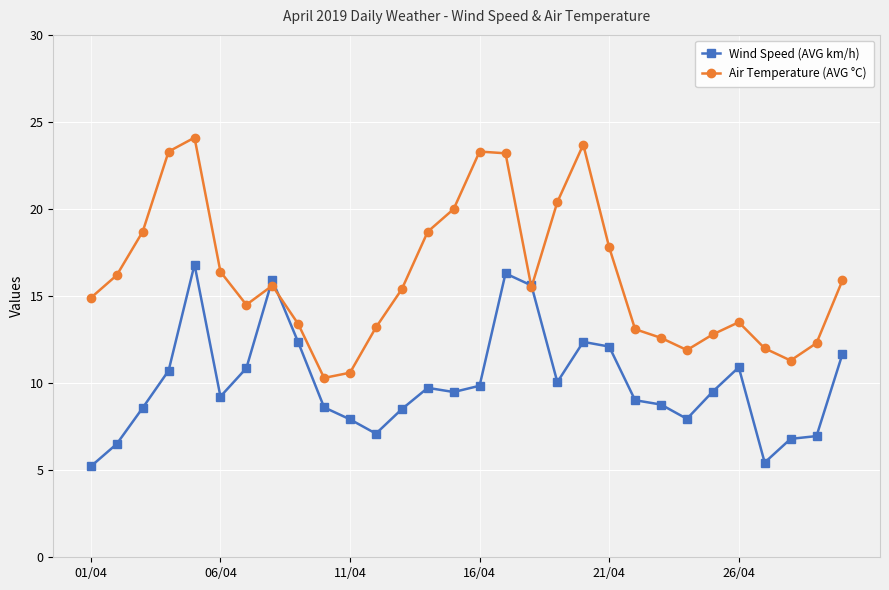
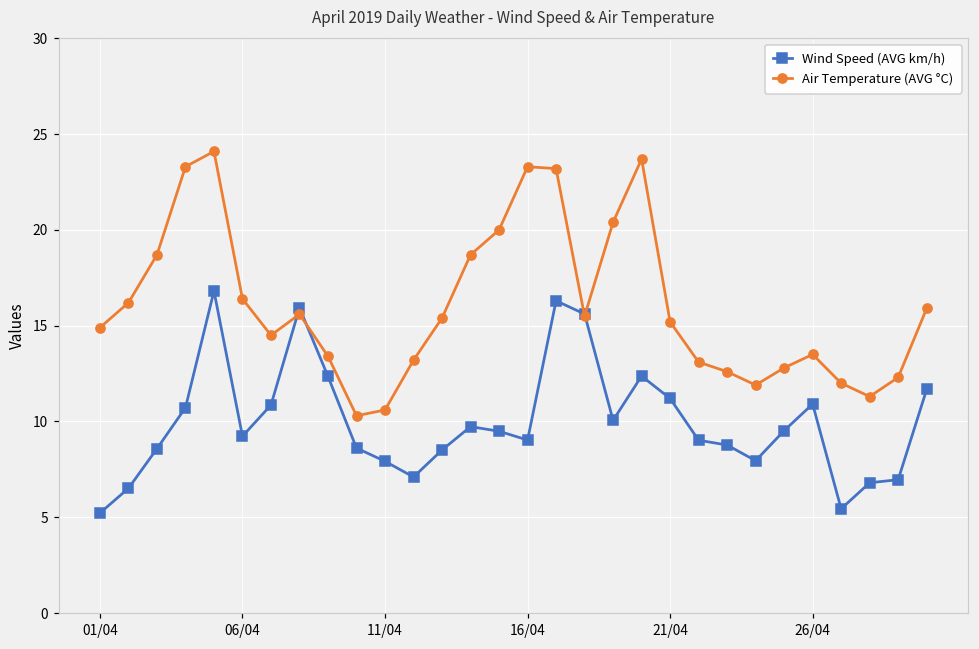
Wind Speed (AVG km/h), 16/04: 9.9 -> 9.0
Wind Speed (AVG km/h), 21/04: 12.1 -> 11.2
Air Temperature (AVG °C), 21/04: 17.8 -> 15.2
